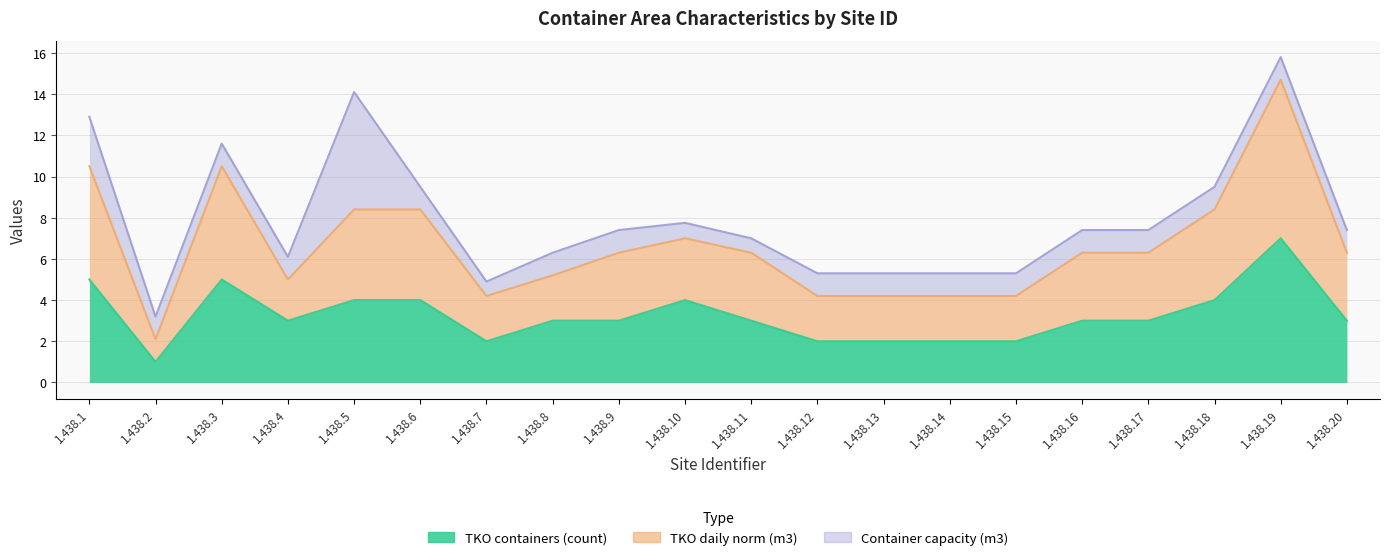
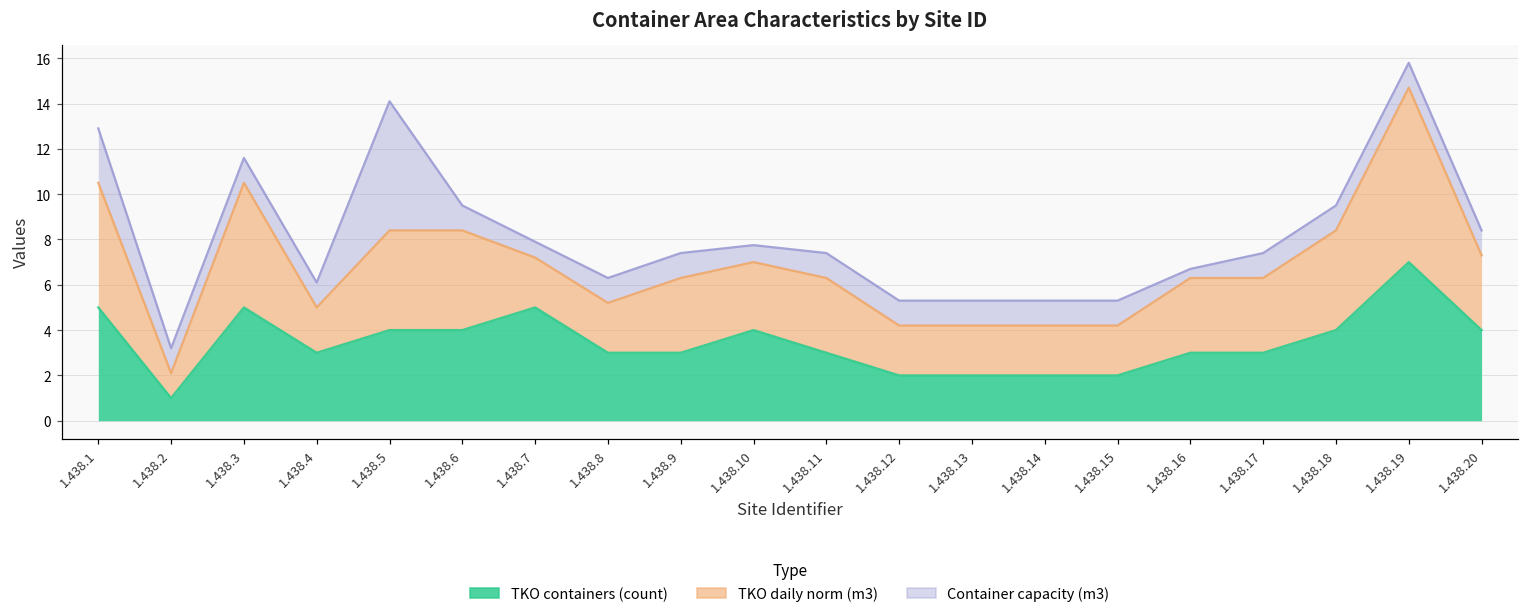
TKO containers (count), 1.438.7: 2 -> 5
Container capacity (m3), 1.438.11: 0.7 -> 1.1
Container capacity (m3), 1.438.16: 1.1 -> 0.4
TKO containers (count), 1.438.20: 3 -> 4
